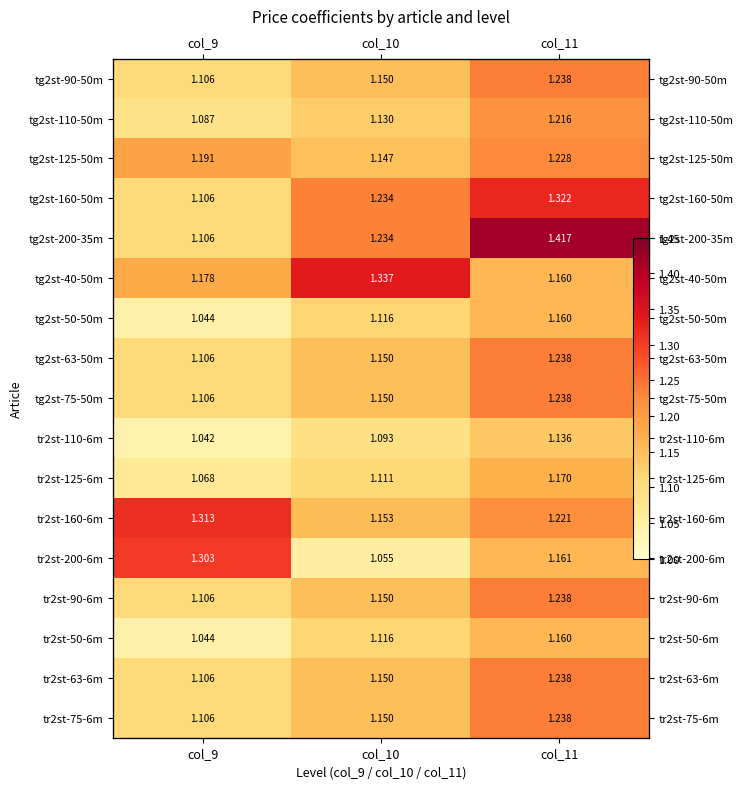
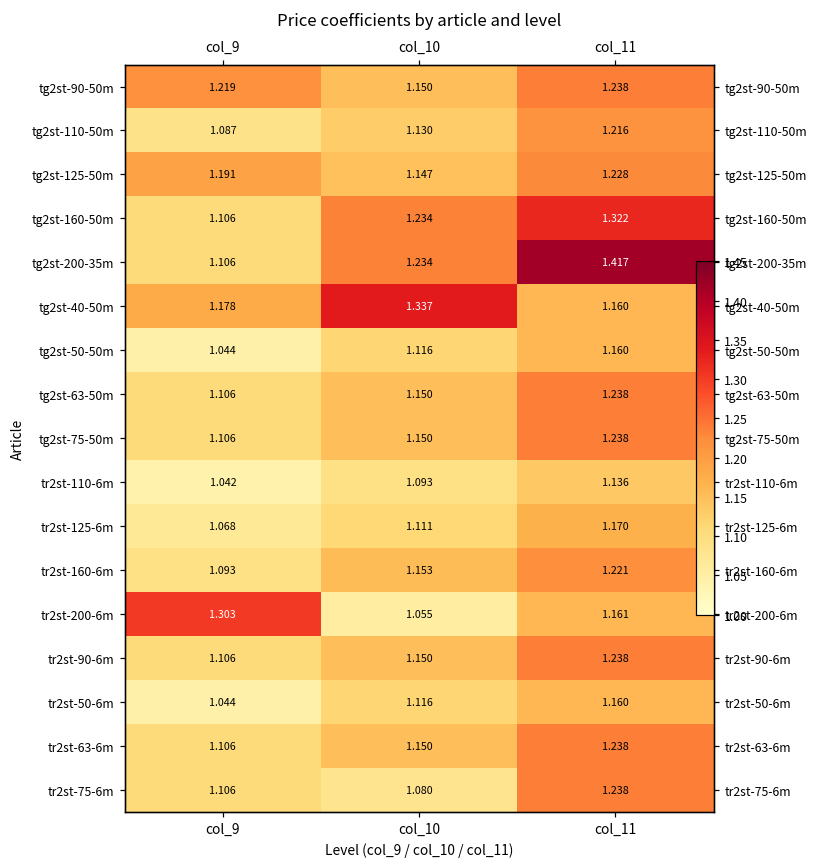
tg2st-90-50m, col_9: 1.106 -> 1.219
tr2st-160-6m, col_9: 1.313 -> 1.093
tr2st-75-6m, col_10: 1.150 -> 1.080
